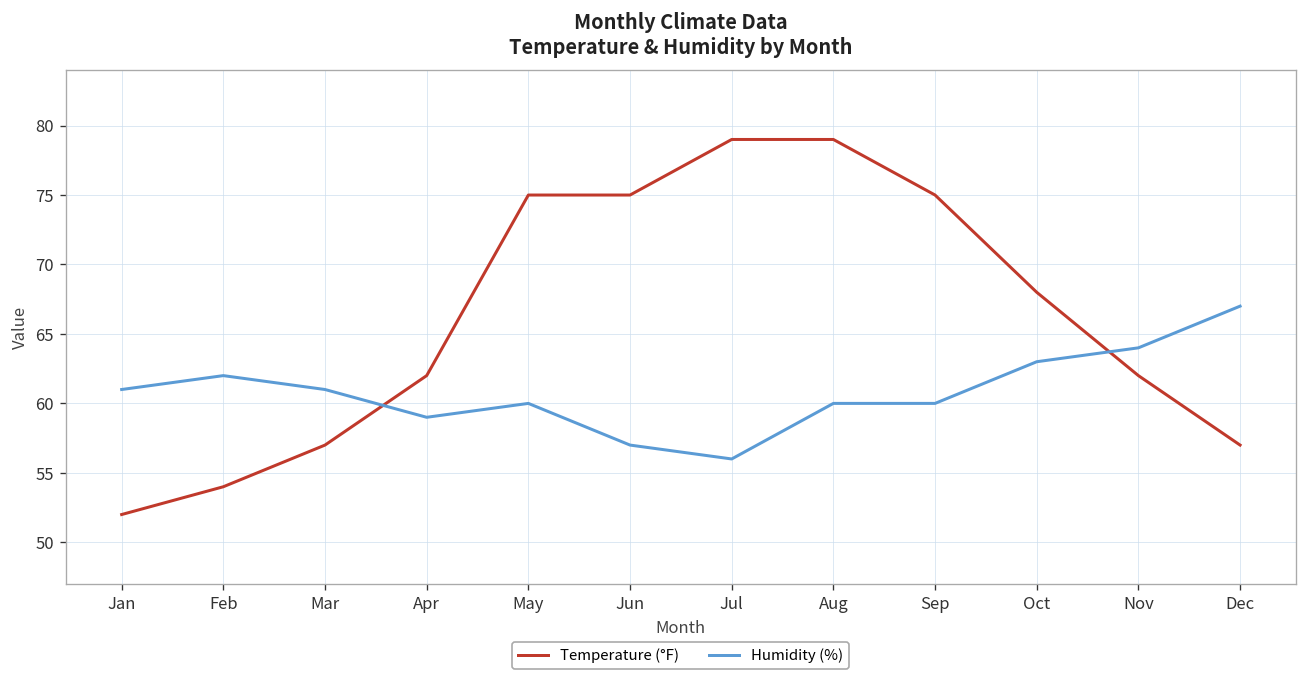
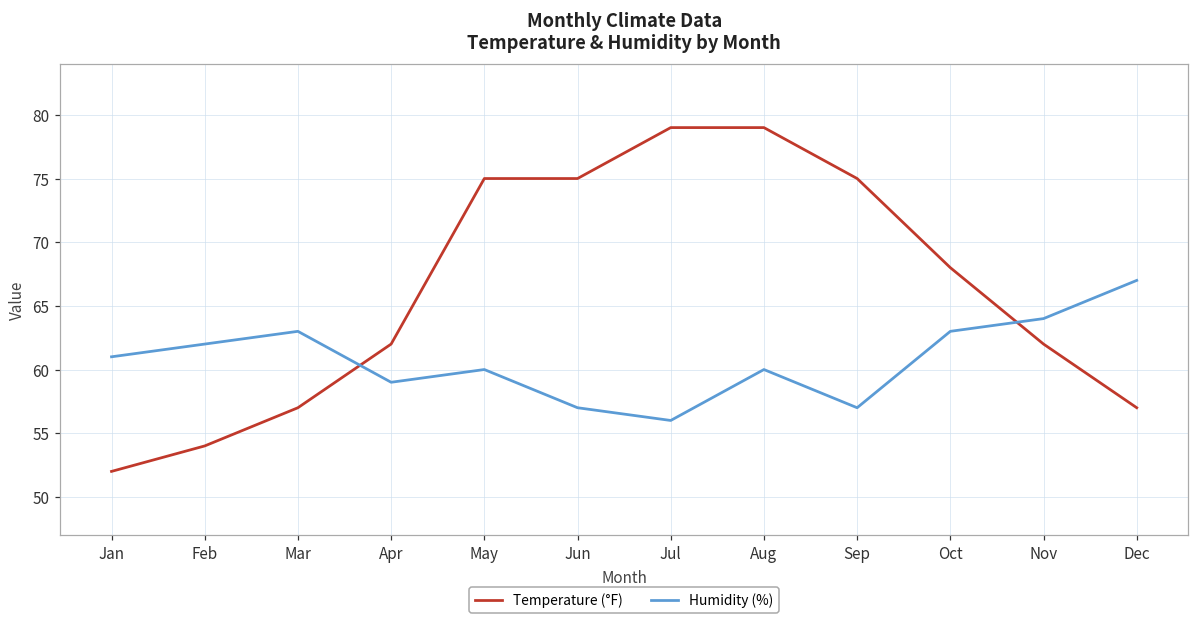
Humidity (%), Mar: 61 -> 63
Humidity (%), Sep: 60 -> 57
